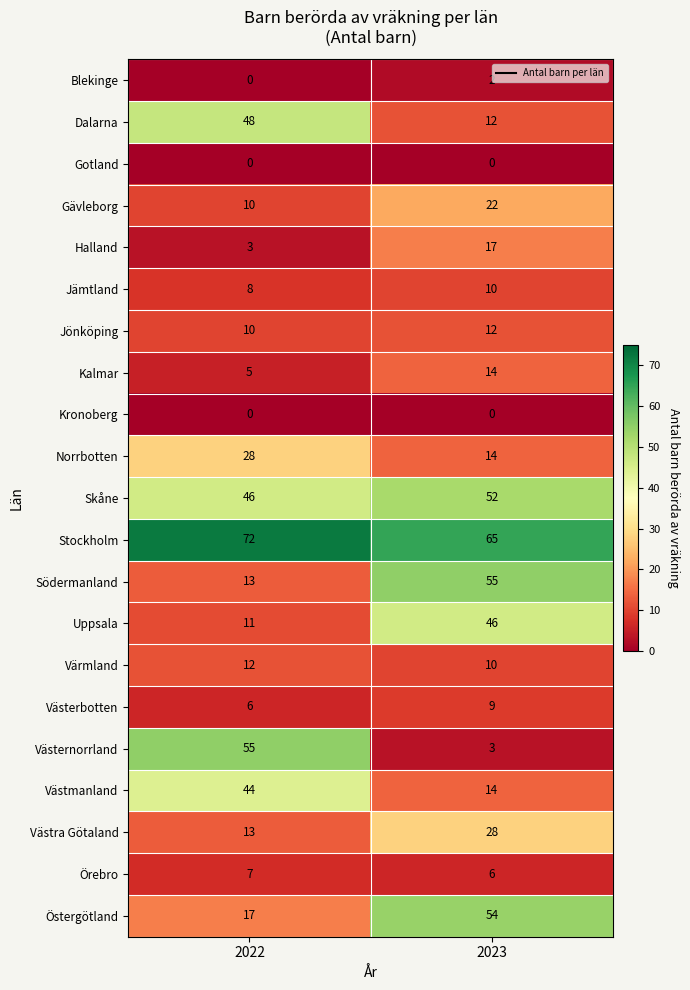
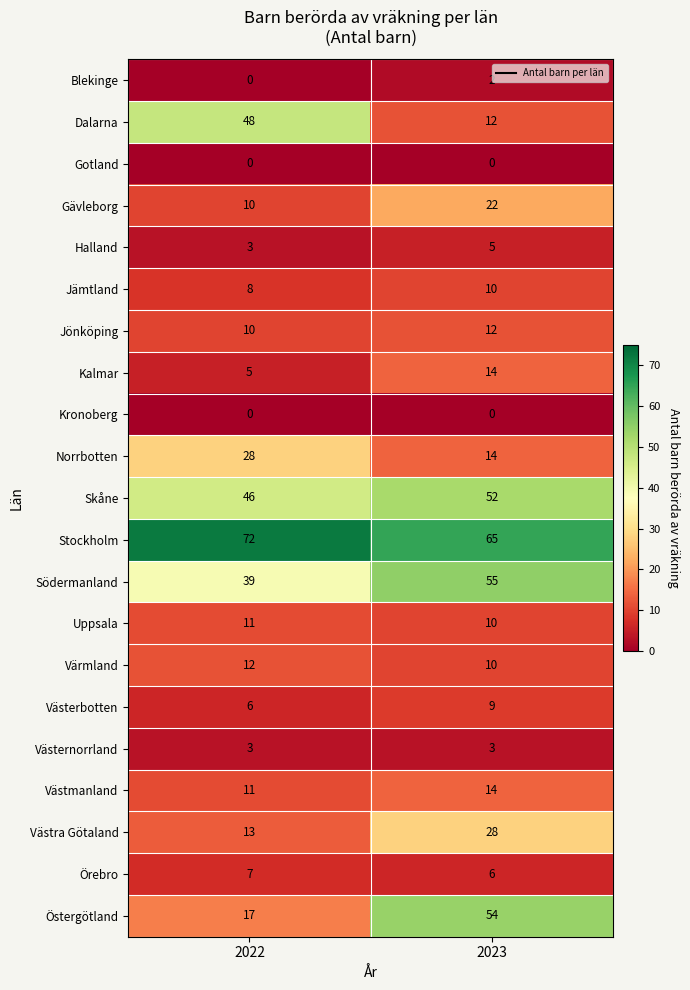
Halland, 2023: 17 -> 5
Södermanland, 2022: 13 -> 39
Uppsala, 2023: 46 -> 10
Västernorrland, 2022: 55 -> 3
Västmanland, 2022: 44 -> 11
